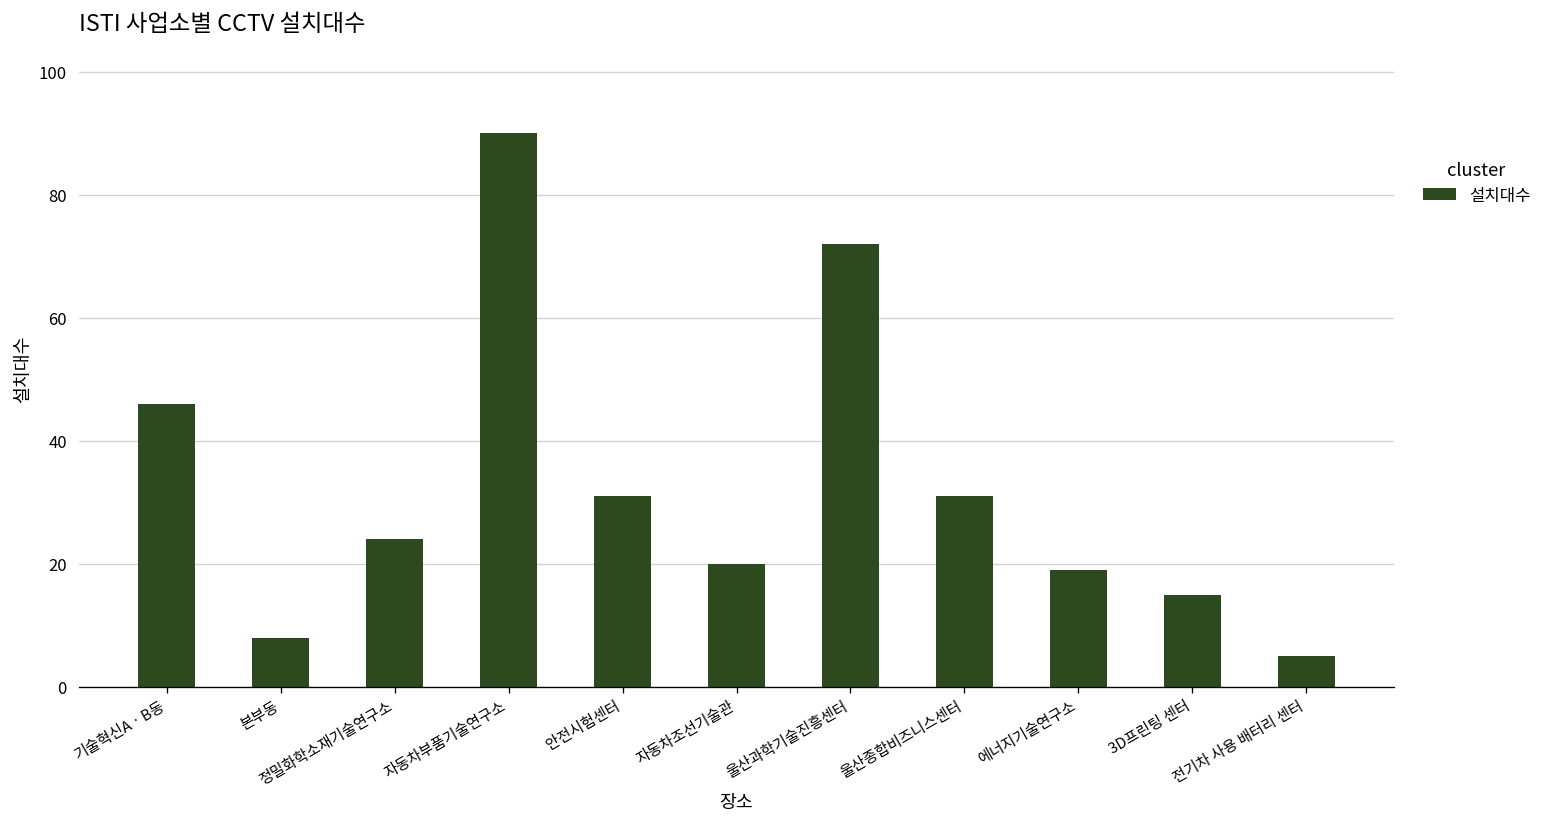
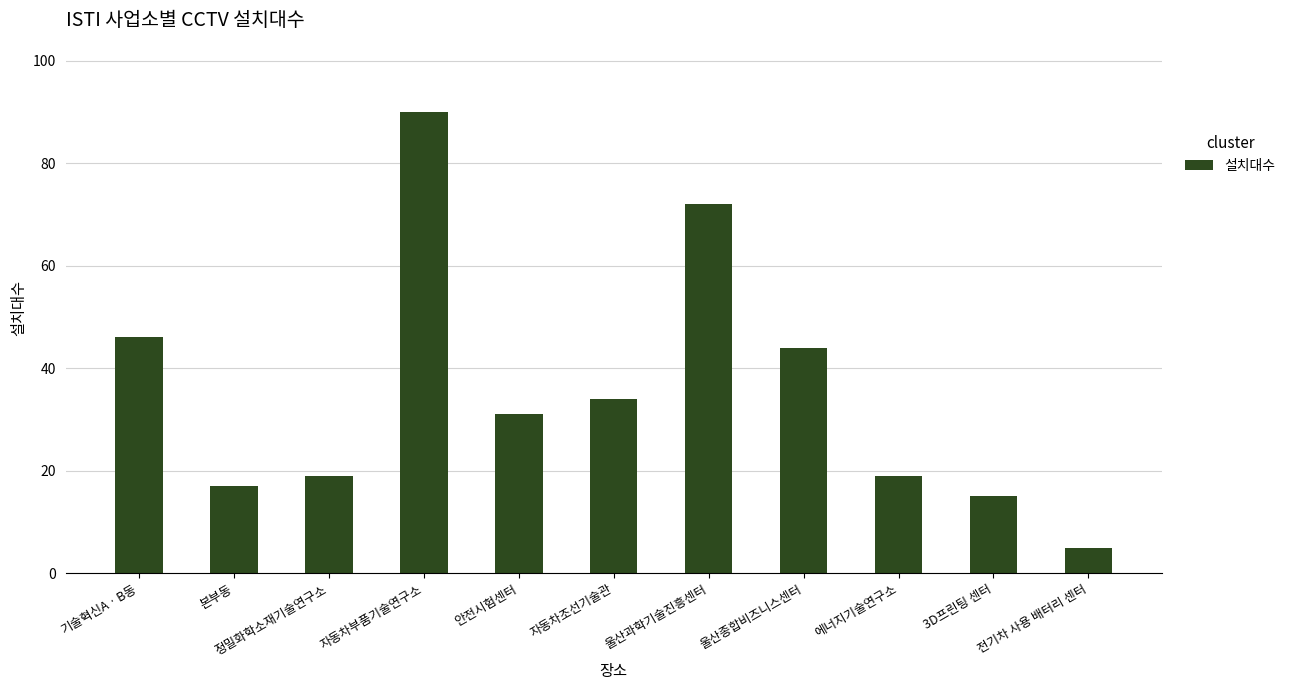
본부동: 8 -> 17
정밀화학소재기술연구소: 24 -> 19
자동차조선기술관: 20 -> 34
울산종합비즈니스센터: 31 -> 44
